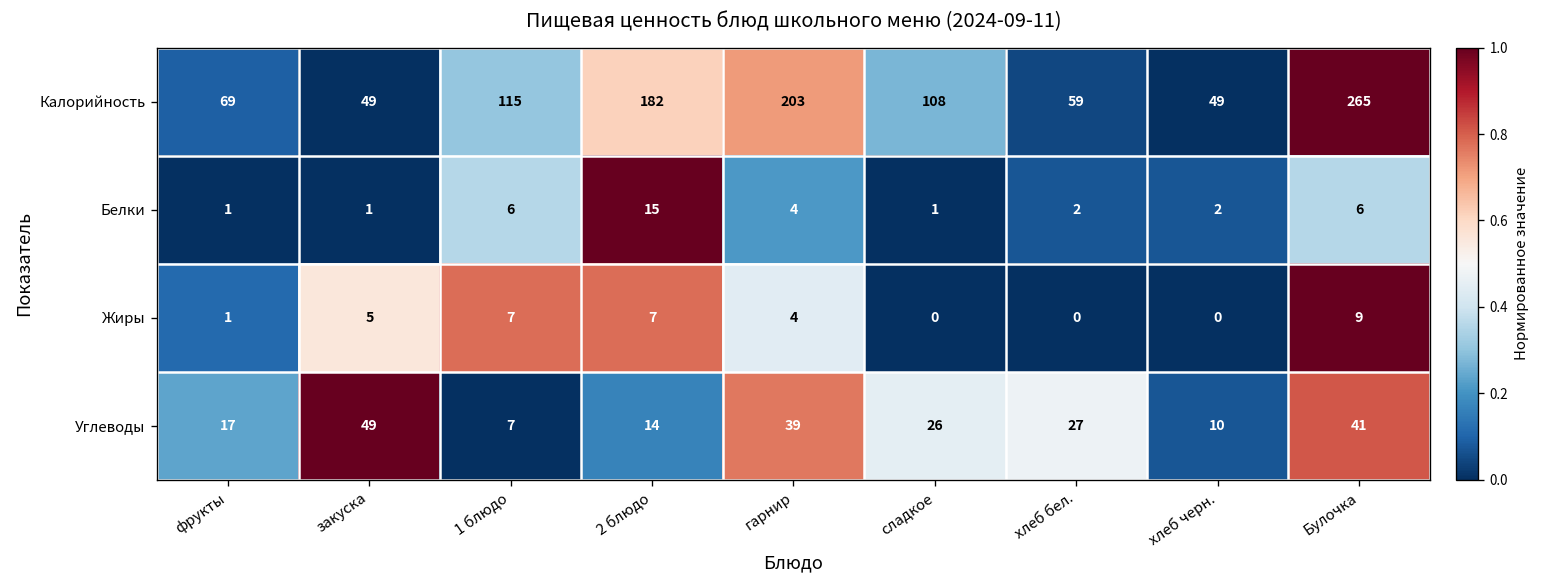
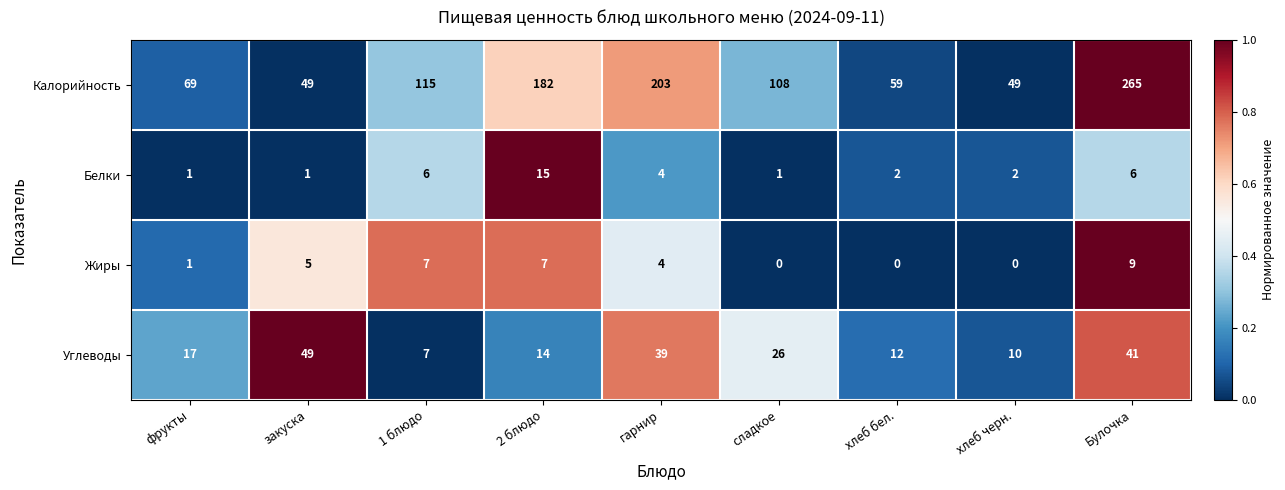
Углеводы, хлеб бел.: 27 -> 12
